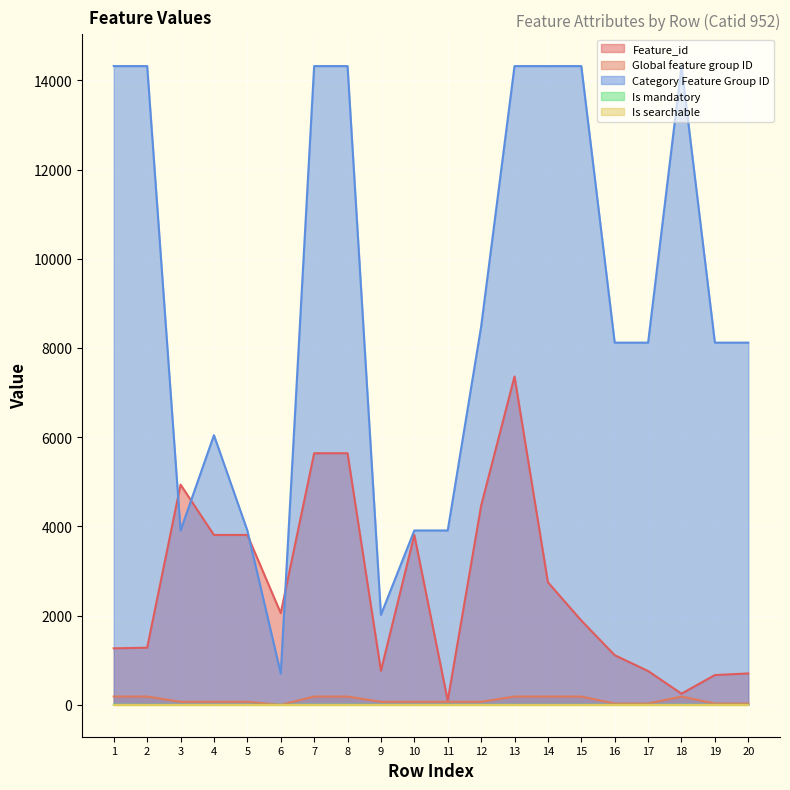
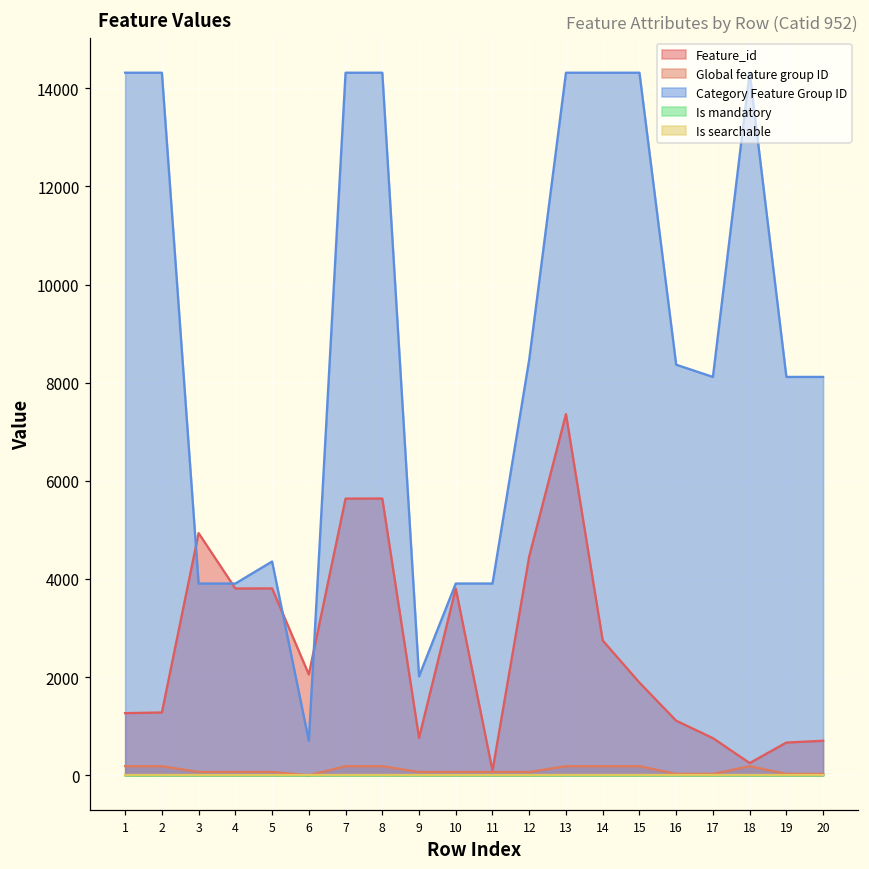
Category Feature Group ID, 4: 6000 -> 3900
Category Feature Group ID, 5: 3900 -> 4400
Category Feature Group ID, 16: 8100 -> 8400
